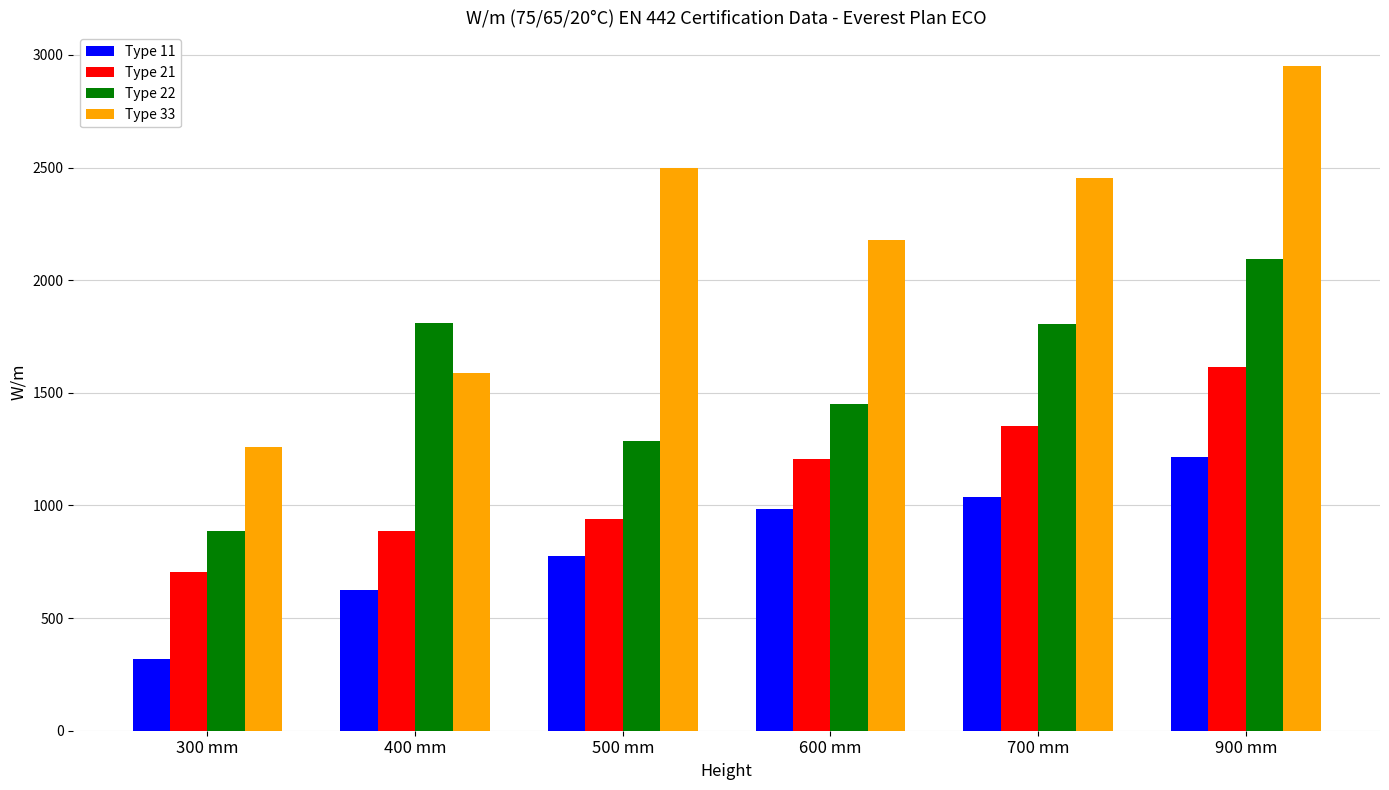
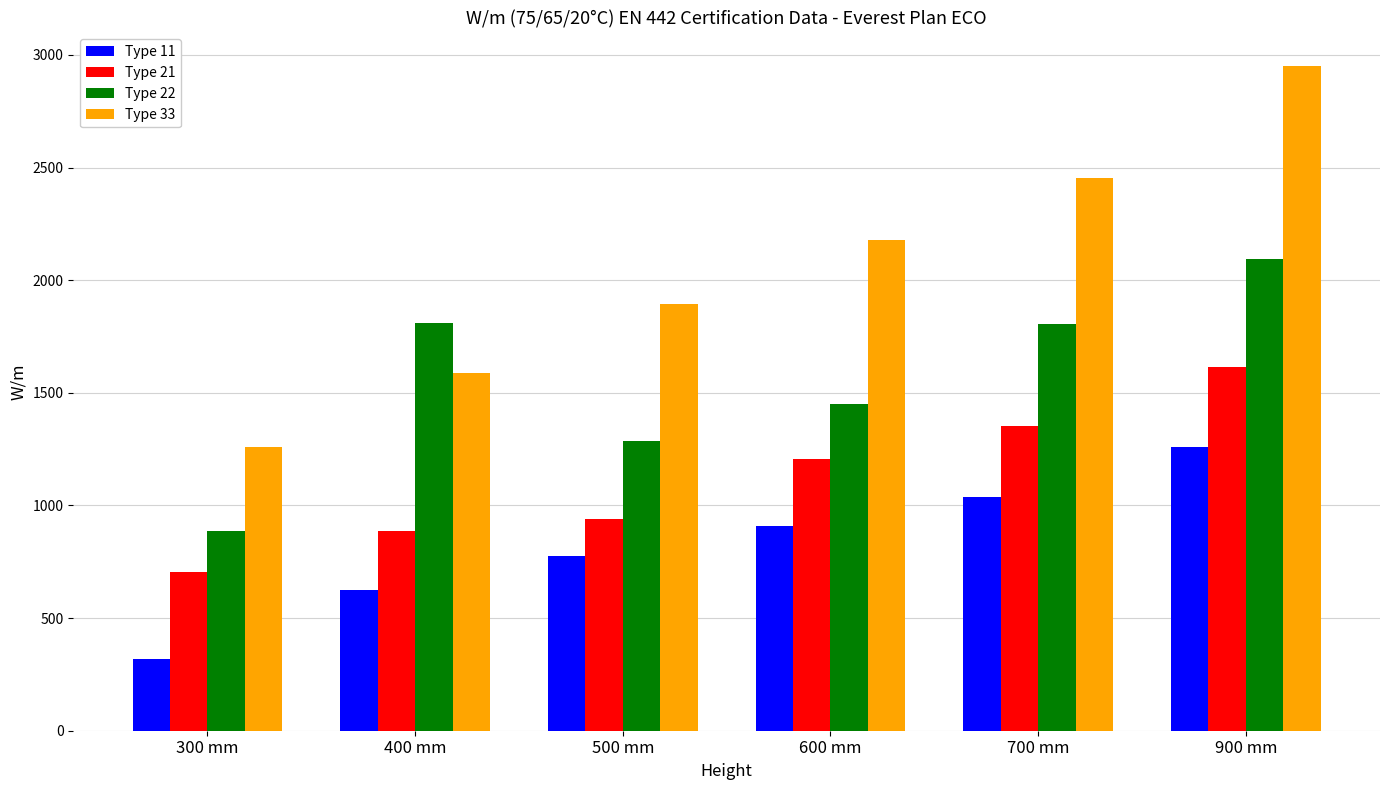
Type 33, 500 mm: 2500 -> 1890
Type 11, 600 mm: 990 -> 910
Type 11, 900 mm: 1220 -> 1260
